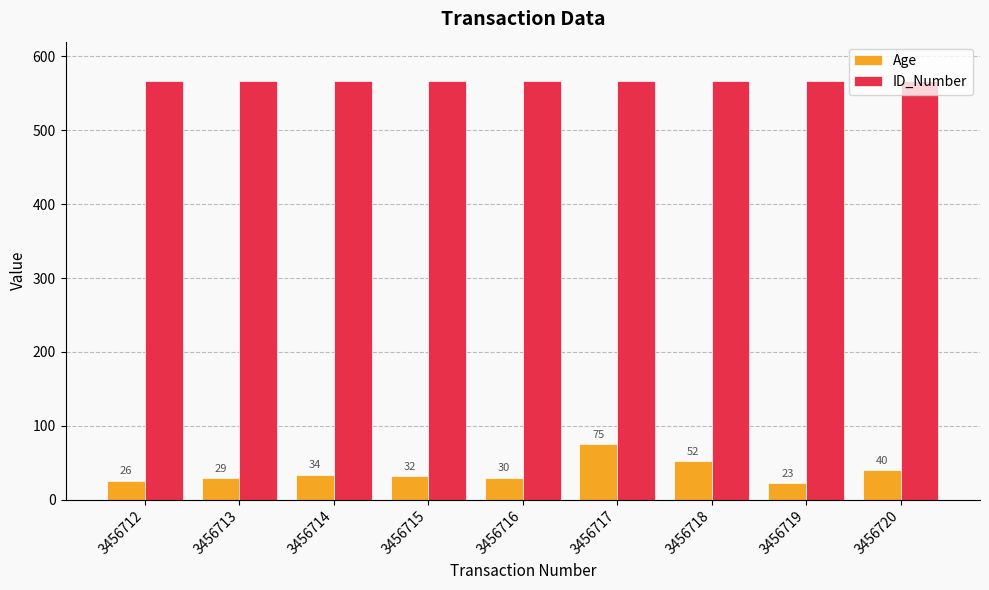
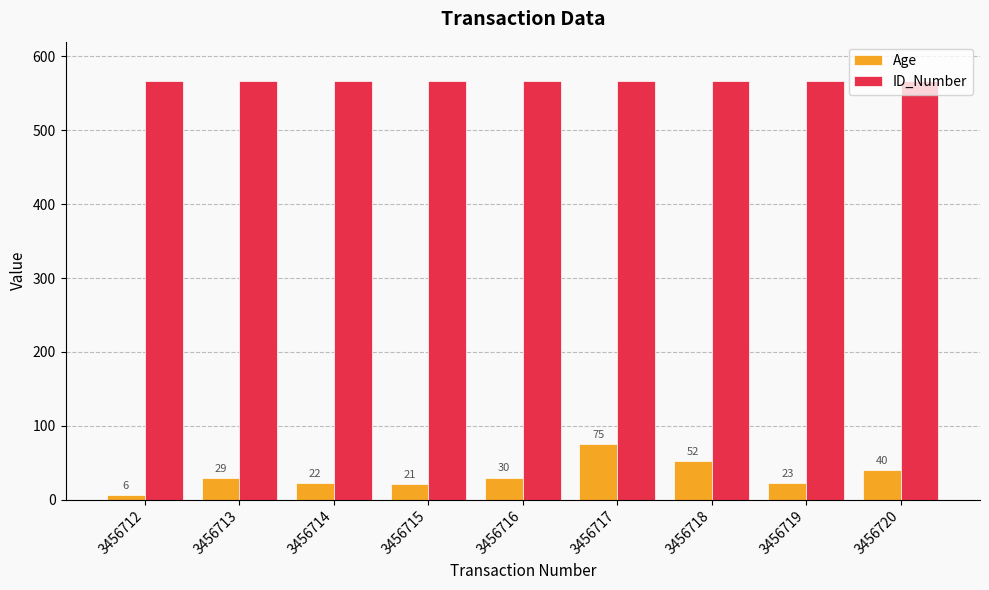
Age, 3456712: 26 -> 6
Age, 3456714: 34 -> 22
Age, 3456715: 32 -> 21
